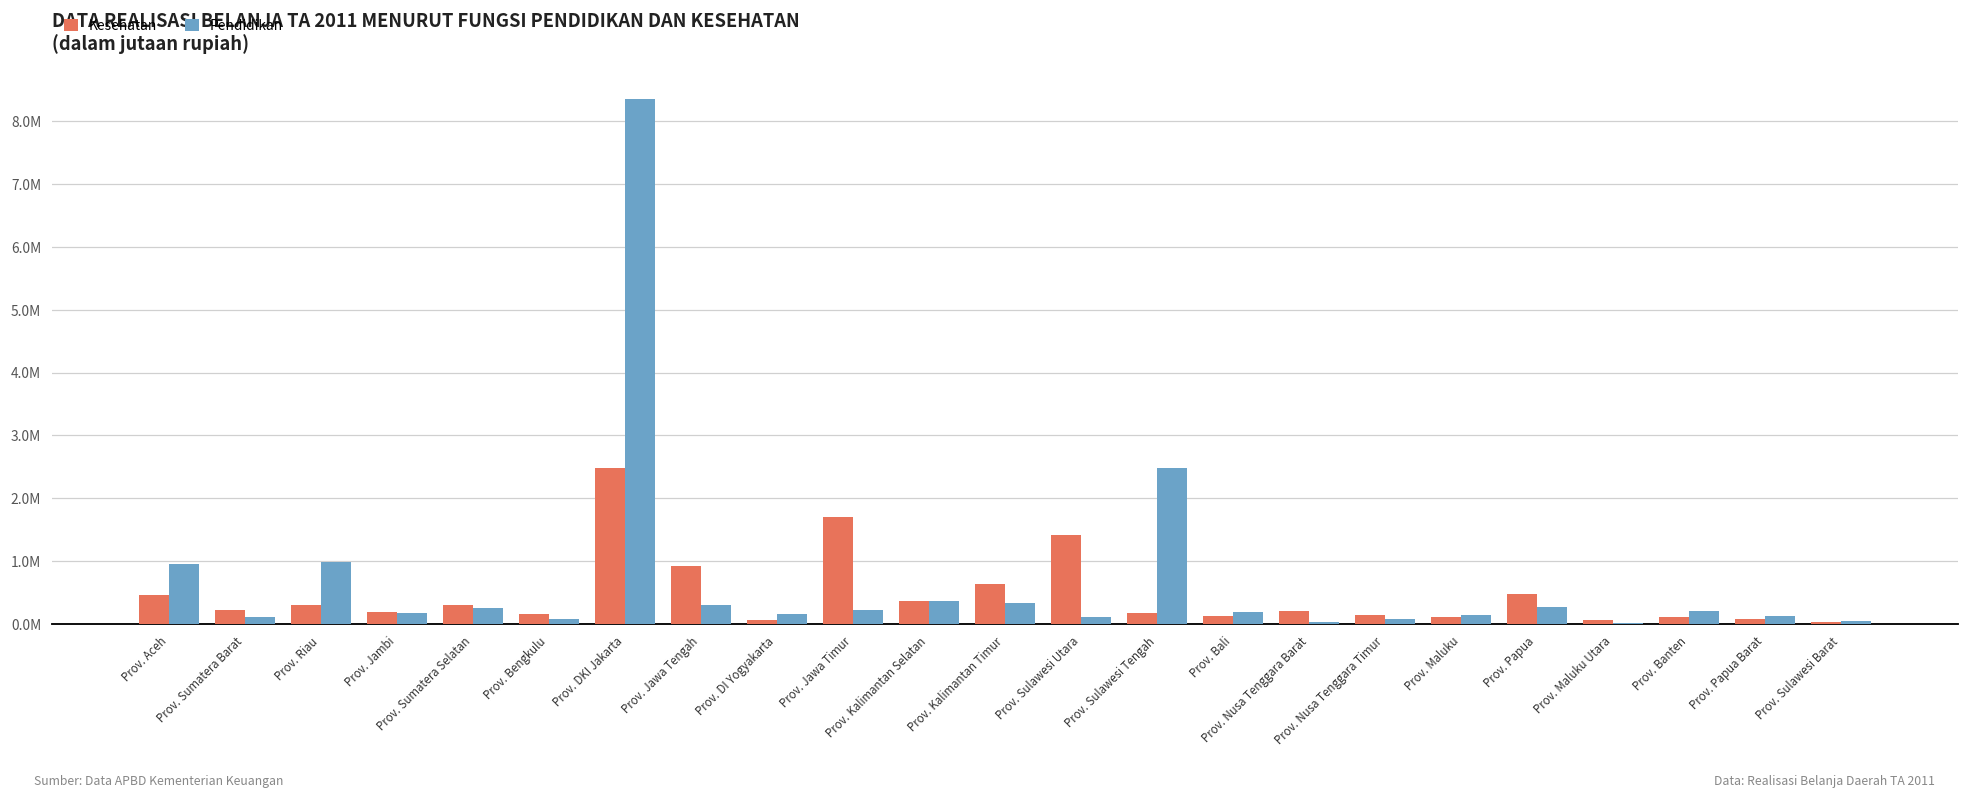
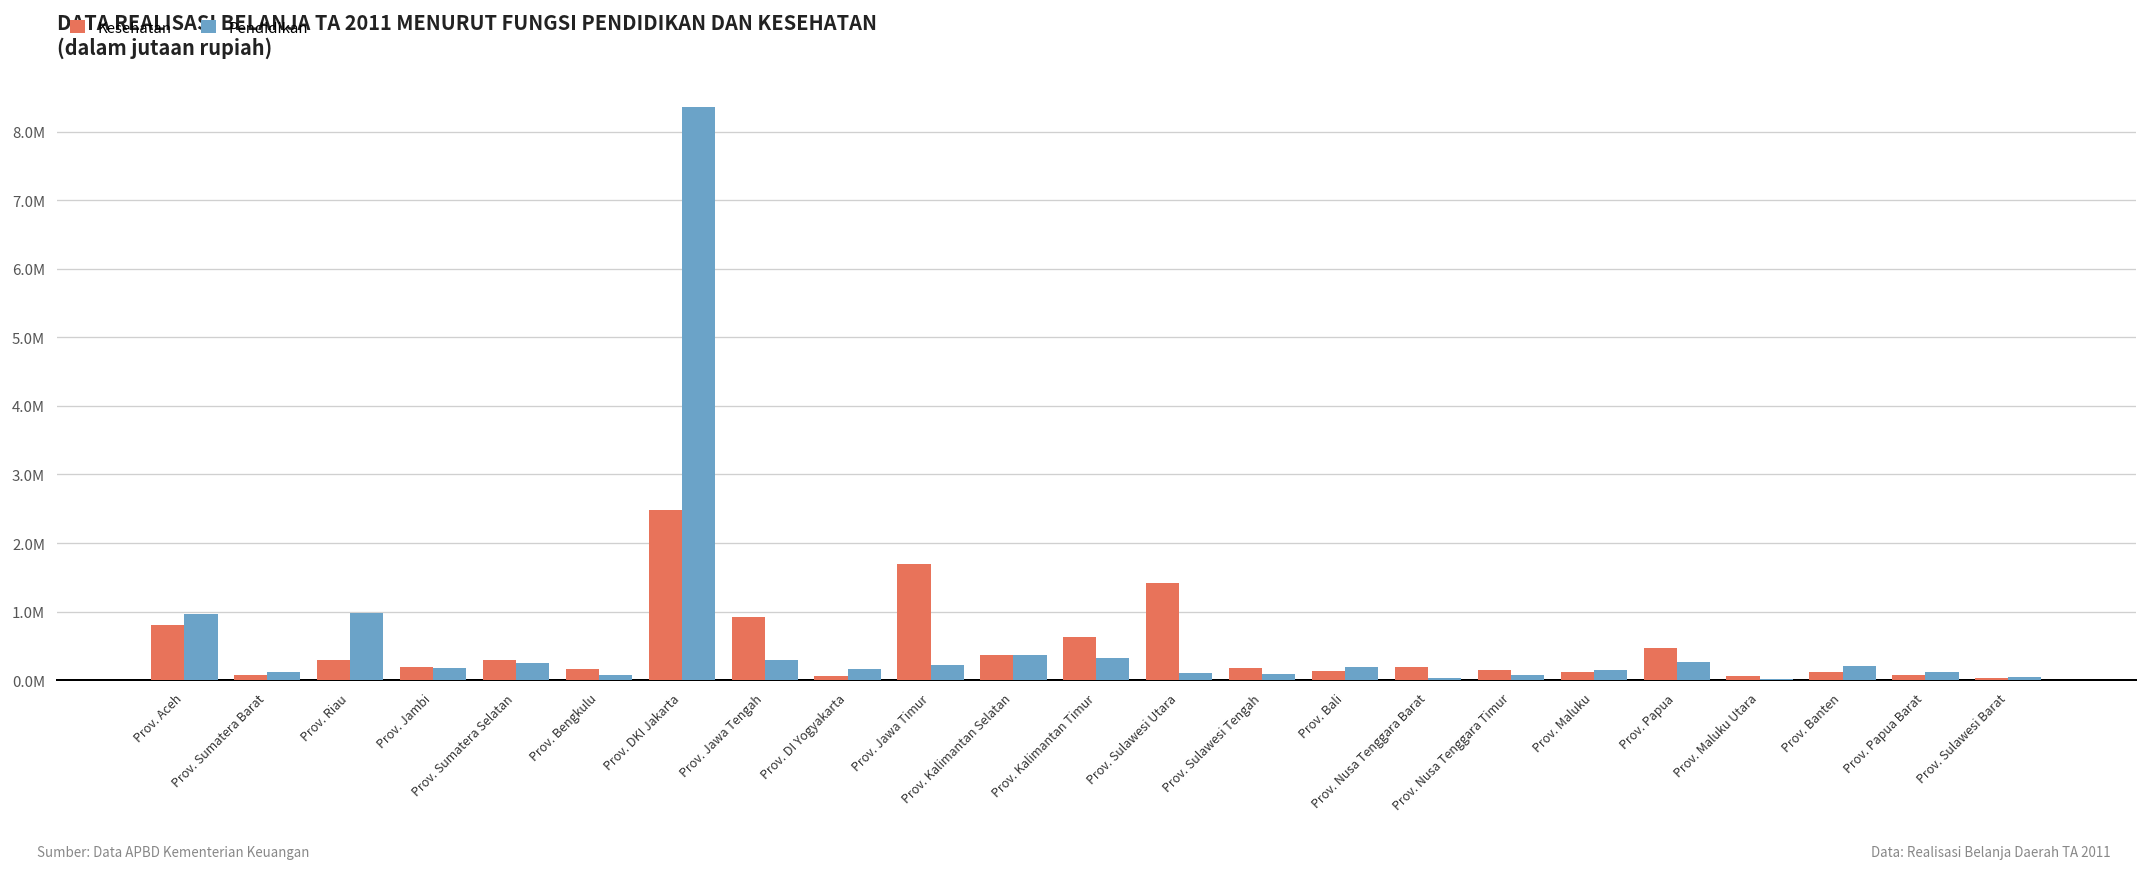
Kesehatan, Prov. Aceh: 500000 -> 800000
Kesehatan, Prov. Sumatera Barat: 200000 -> 100000
Pendidikan, Prov. Sulawesi Tengah: 2500000 -> 100000
